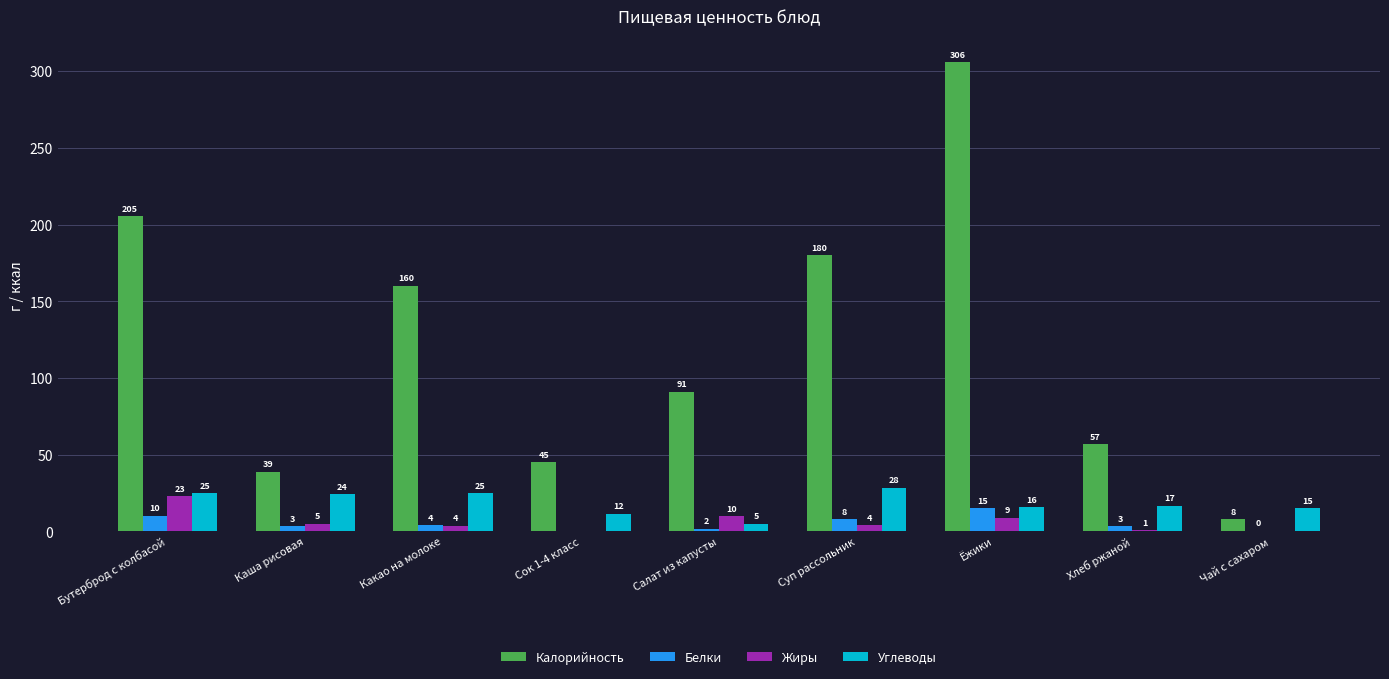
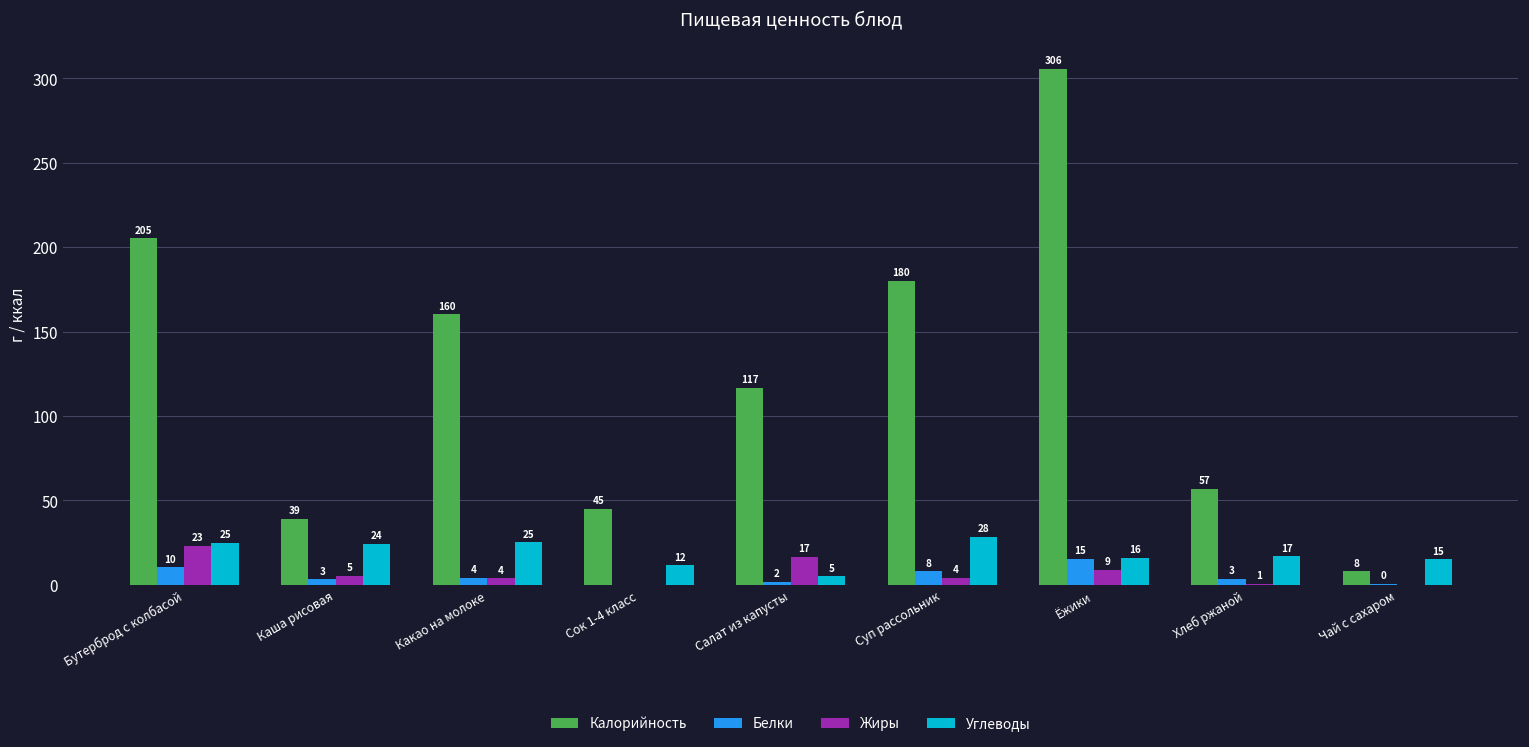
Калорийность, Салат из капусты: 91 -> 117
Жиры, Салат из капусты: 10 -> 17
